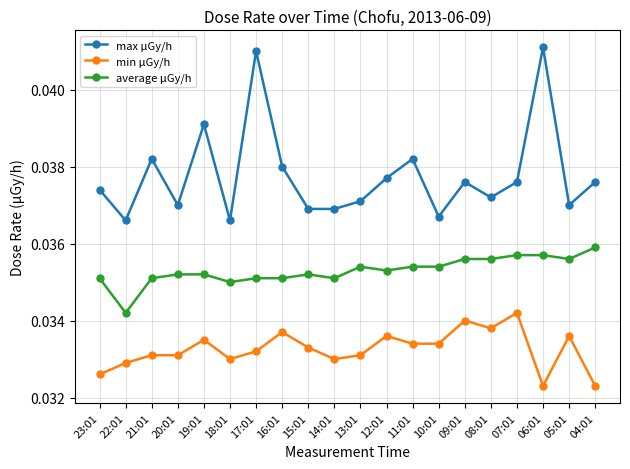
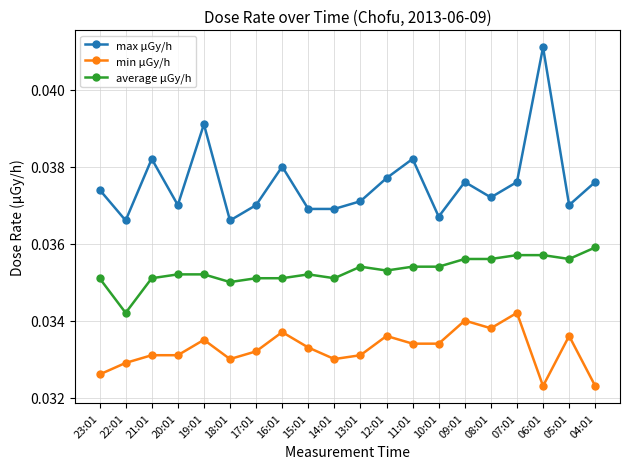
max μGy/h, 17:01: 0.041 -> 0.037
